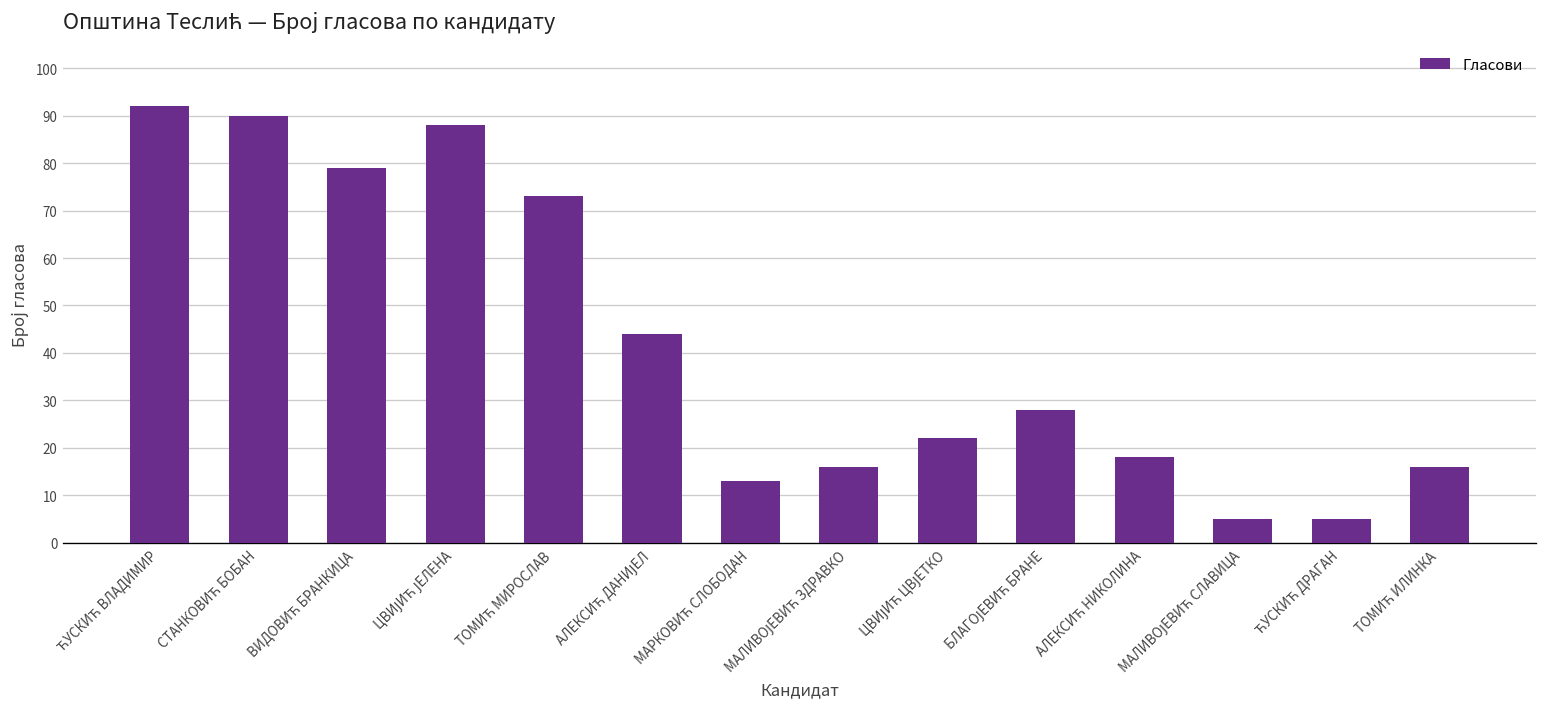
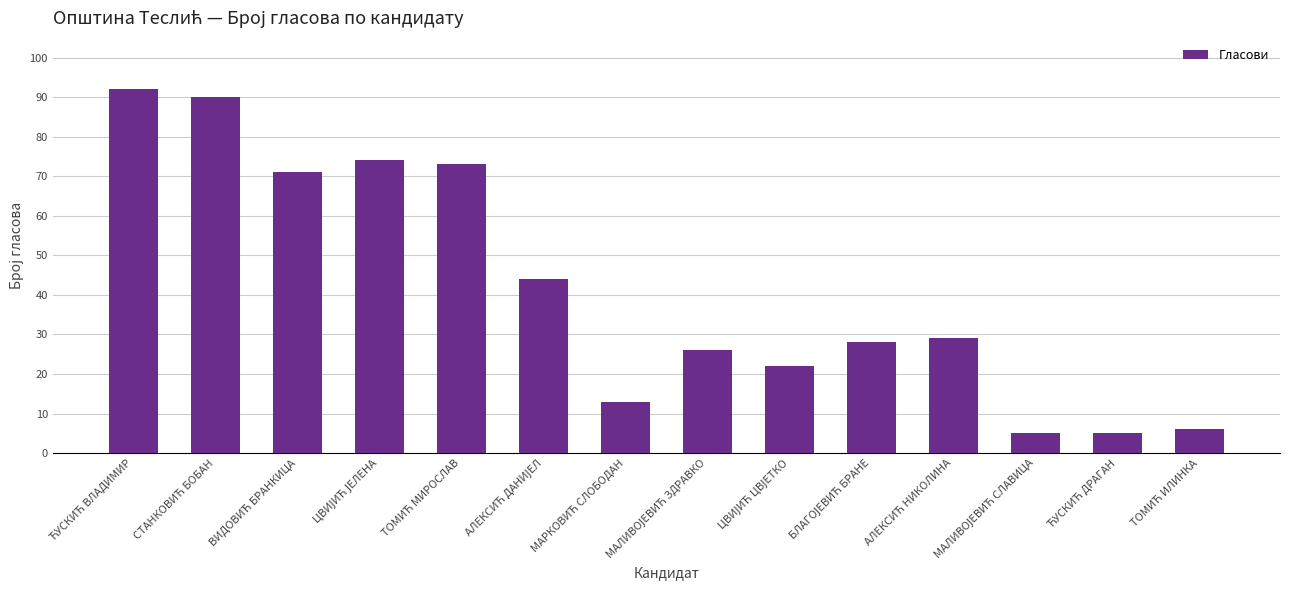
ВИДОВИЋ БРАНКИЦА: 79 -> 71
ЦВИЈИЋ ЈЕЛЕНА: 88 -> 74
МАЛИВОЈЕВИЋ ЗДРАВКО: 16 -> 26
АЛЕКСИЋ НИКОЛИНА: 18 -> 29
ТОМИЋ ИЛИНКА: 16 -> 6
